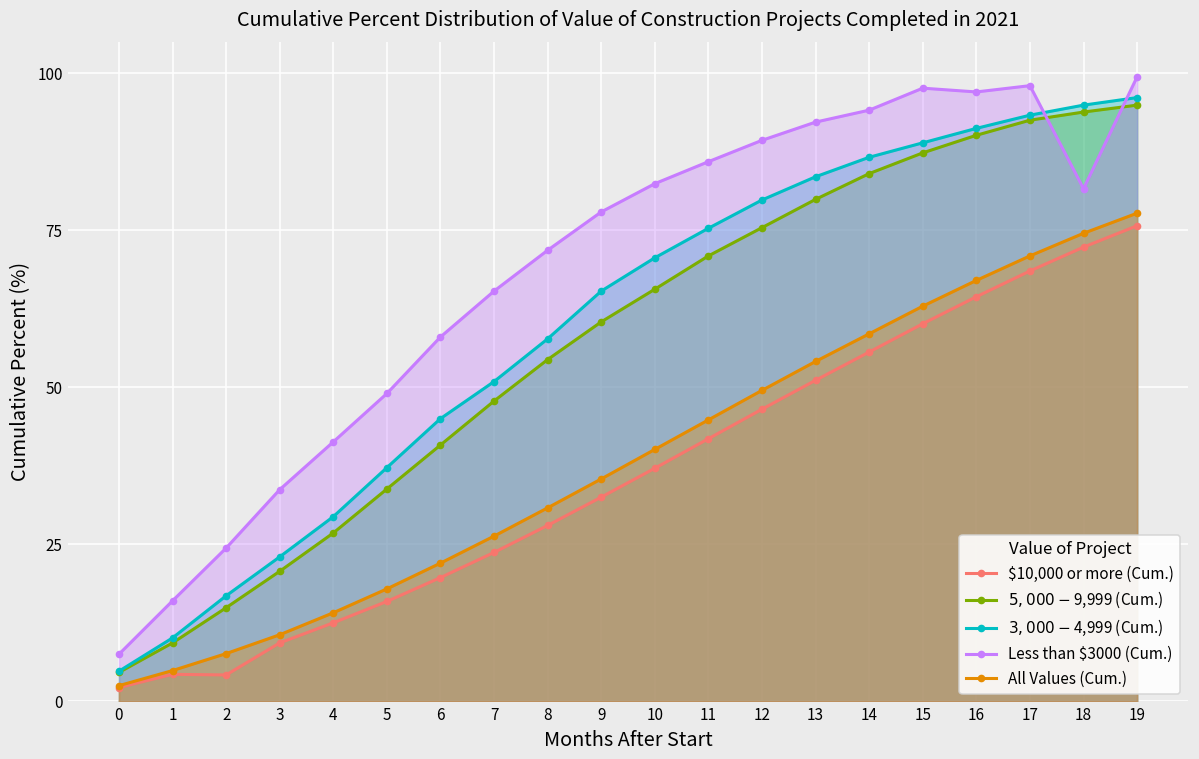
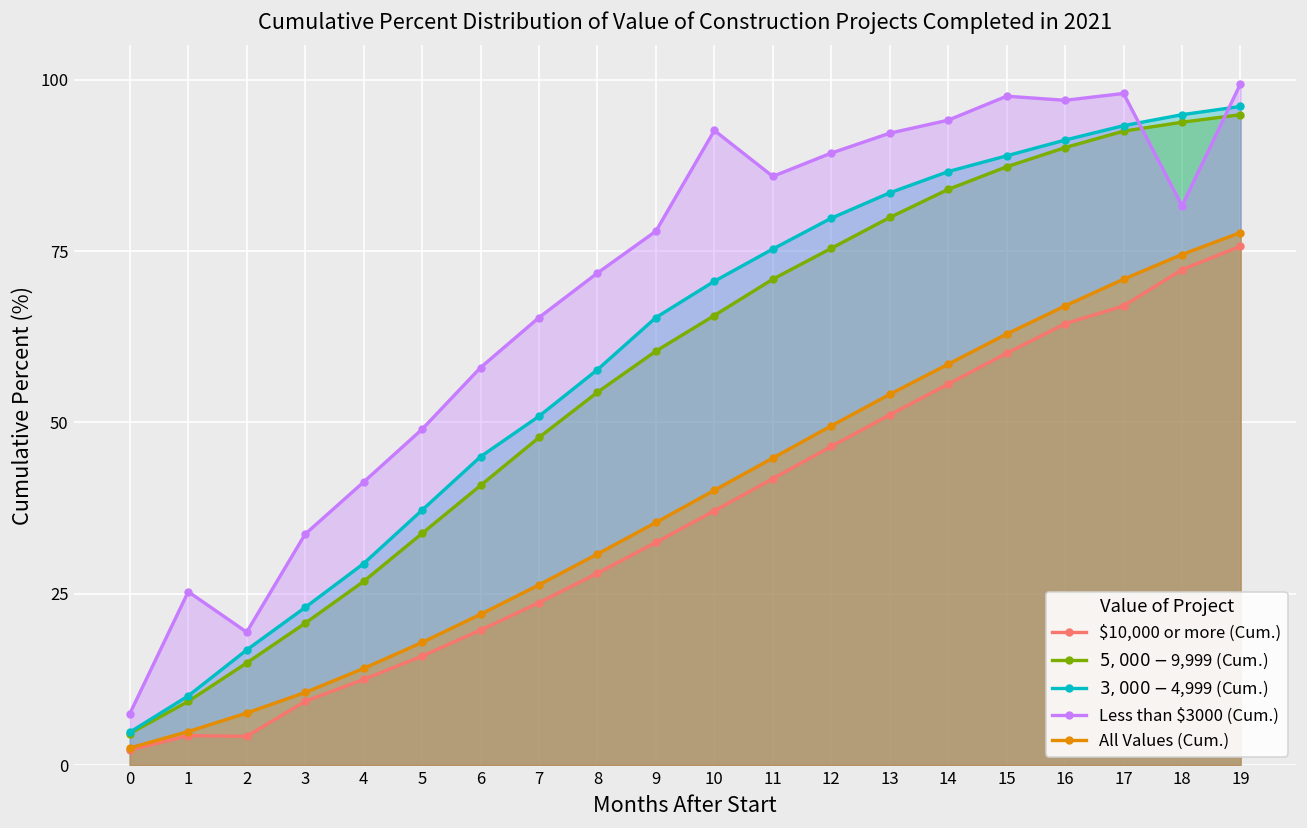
Less than $3000 (Cum.), 1: 16 -> 25
Less than $3000 (Cum.), 2: 24 -> 19
Less than $3000 (Cum.), 10: 82 -> 93
$10,000 or more (Cum.), 17: 69 -> 67
